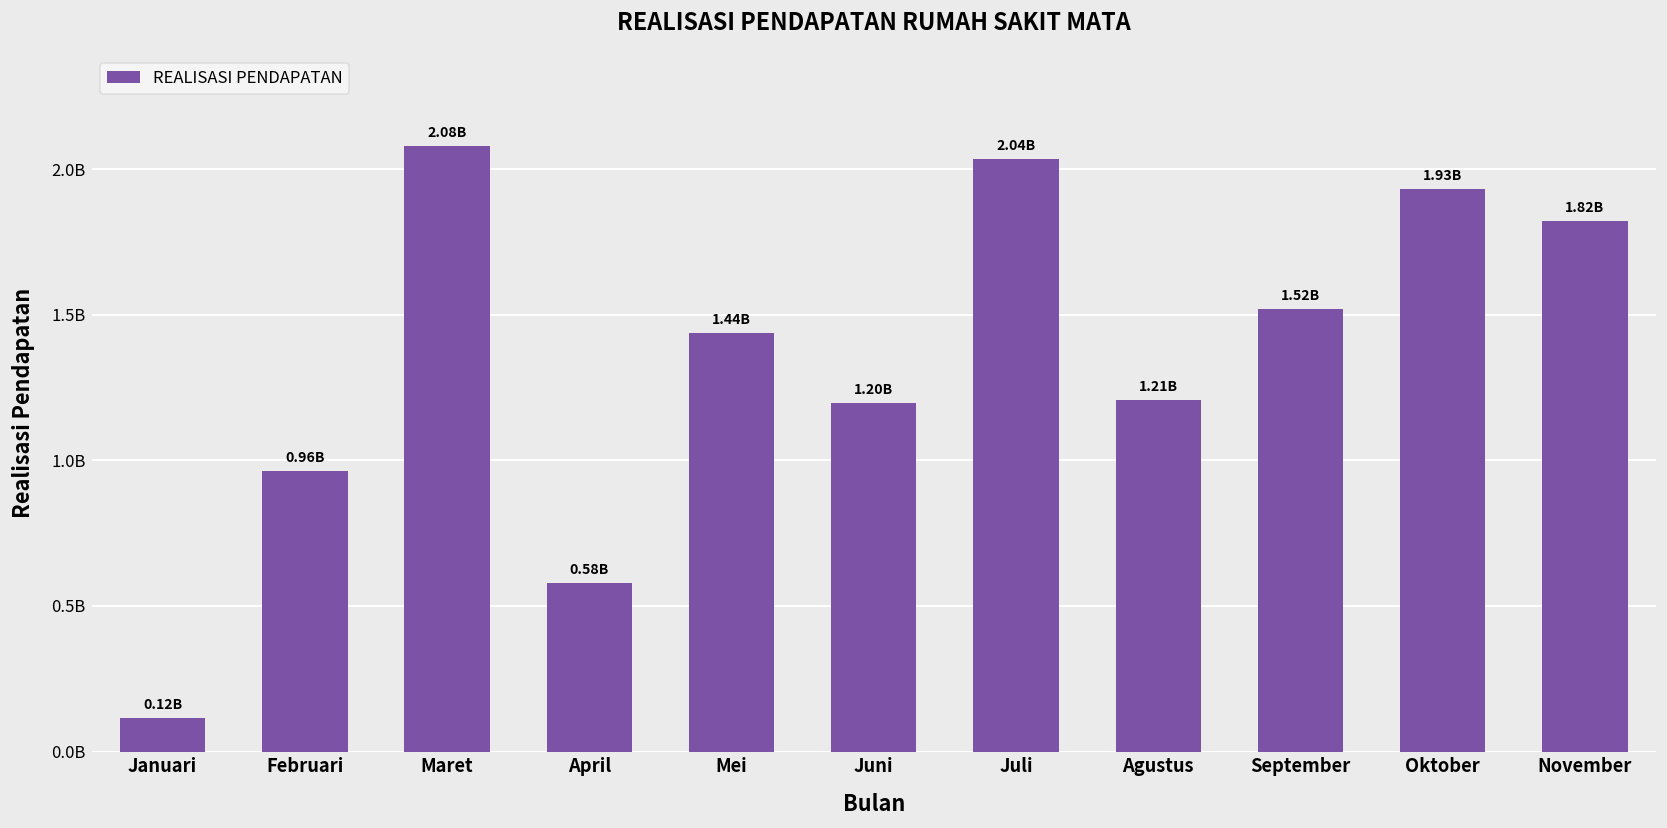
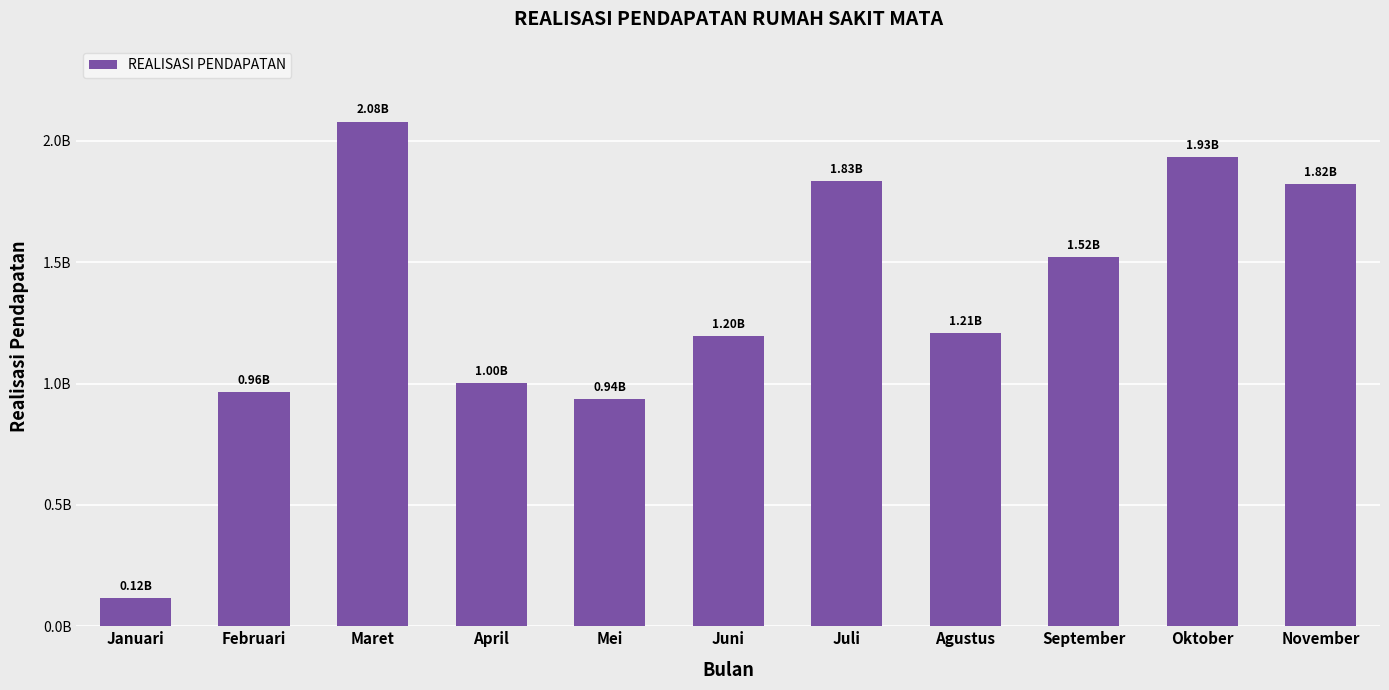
April: 0.58B -> 1.00B
Mei: 1.44B -> 0.94B
Juli: 2.04B -> 1.83B
